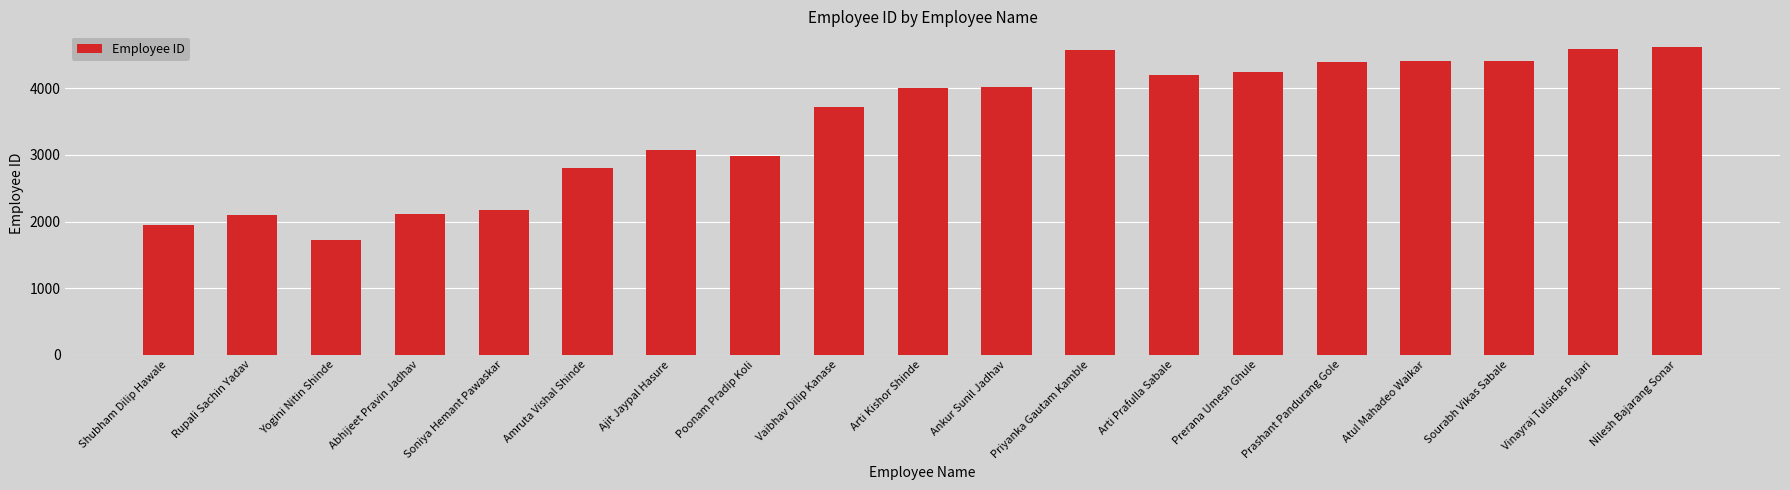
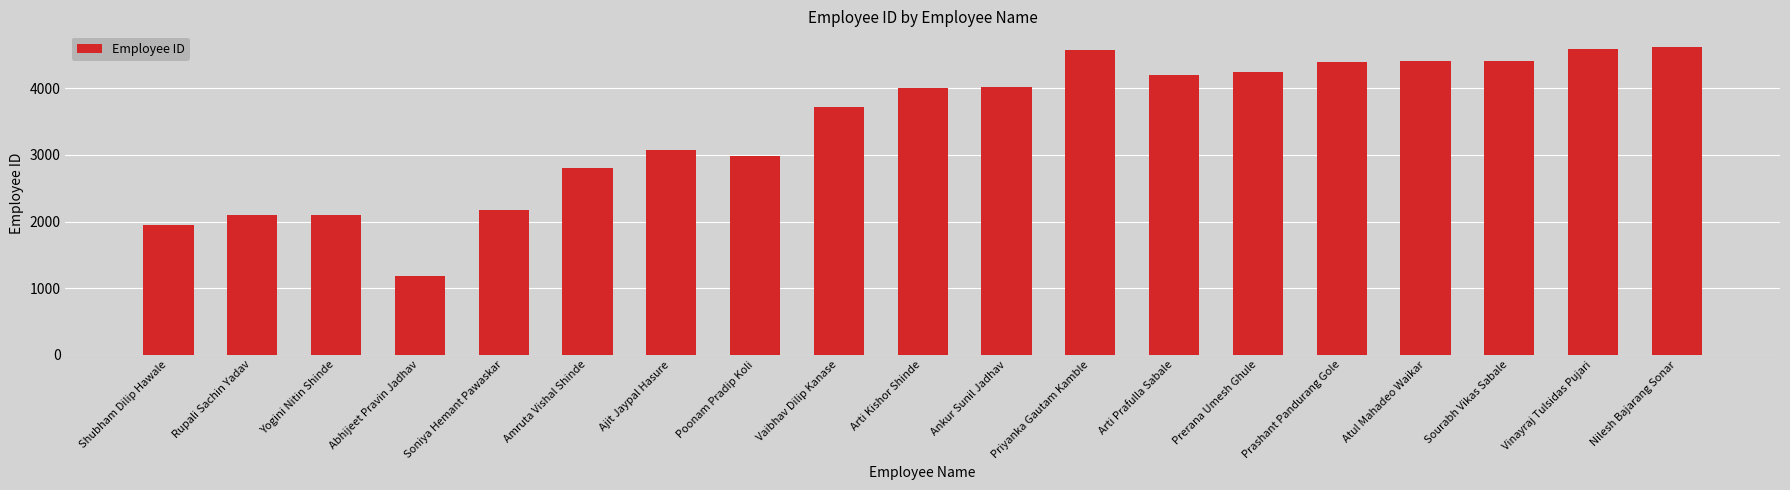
Yogini Nitin Shinde: 1700 -> 2100
Abhijeet Pravin Jadhav: 2100 -> 1200
